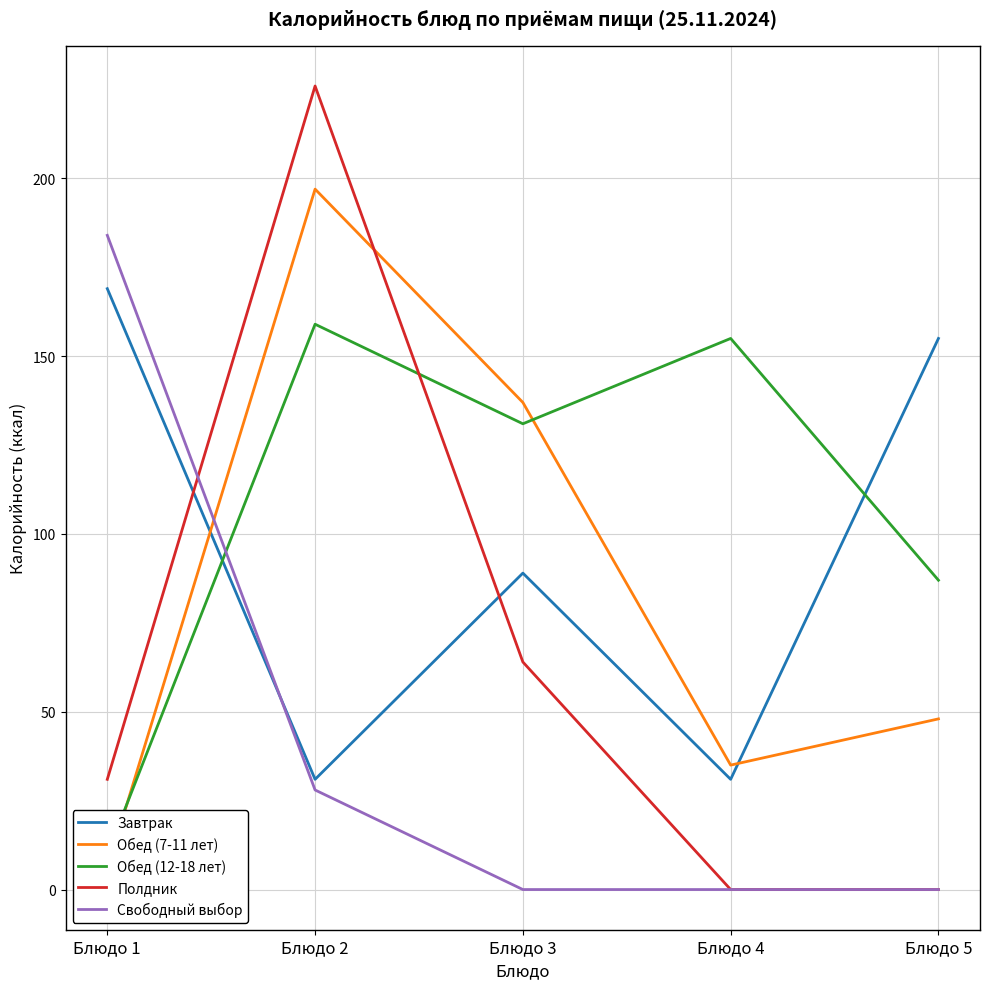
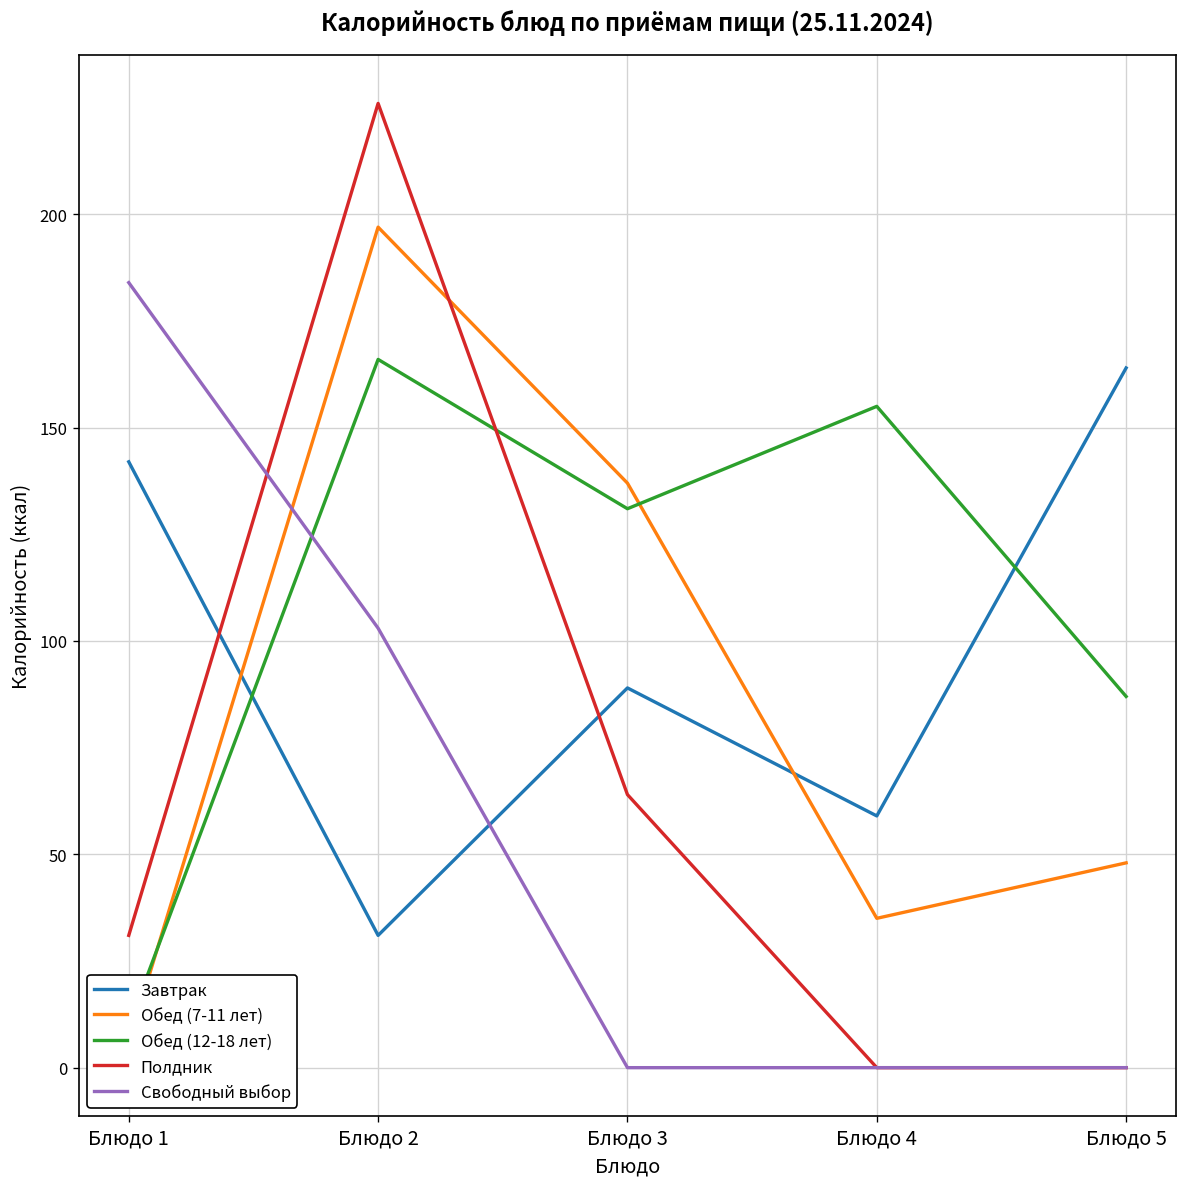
Завтрак, Блюдо 1: 169 -> 142
Обед (12-18 лет), Блюдо 2: 159 -> 166
Свободный выбор, Блюдо 2: 28 -> 103
Завтрак, Блюдо 4: 31 -> 59
Завтрак, Блюдо 5: 155 -> 164
